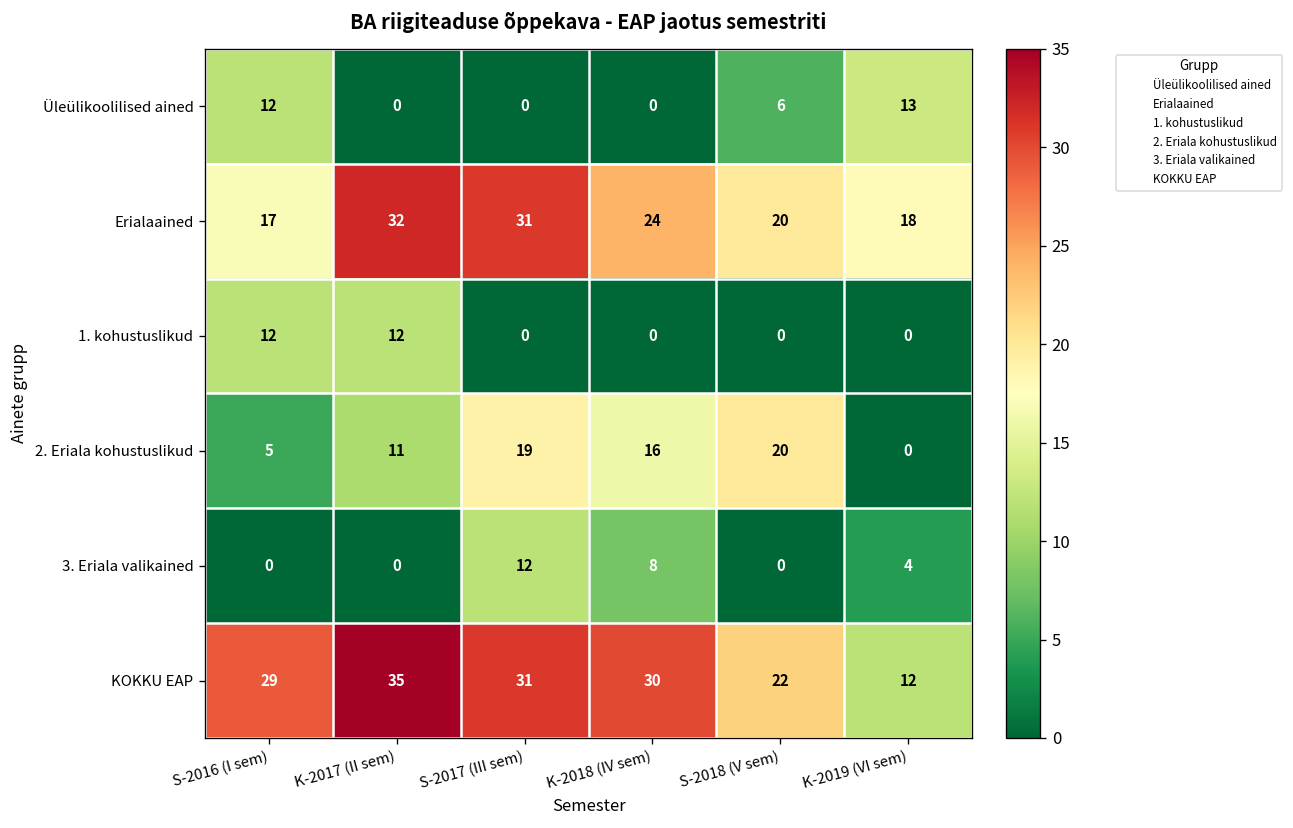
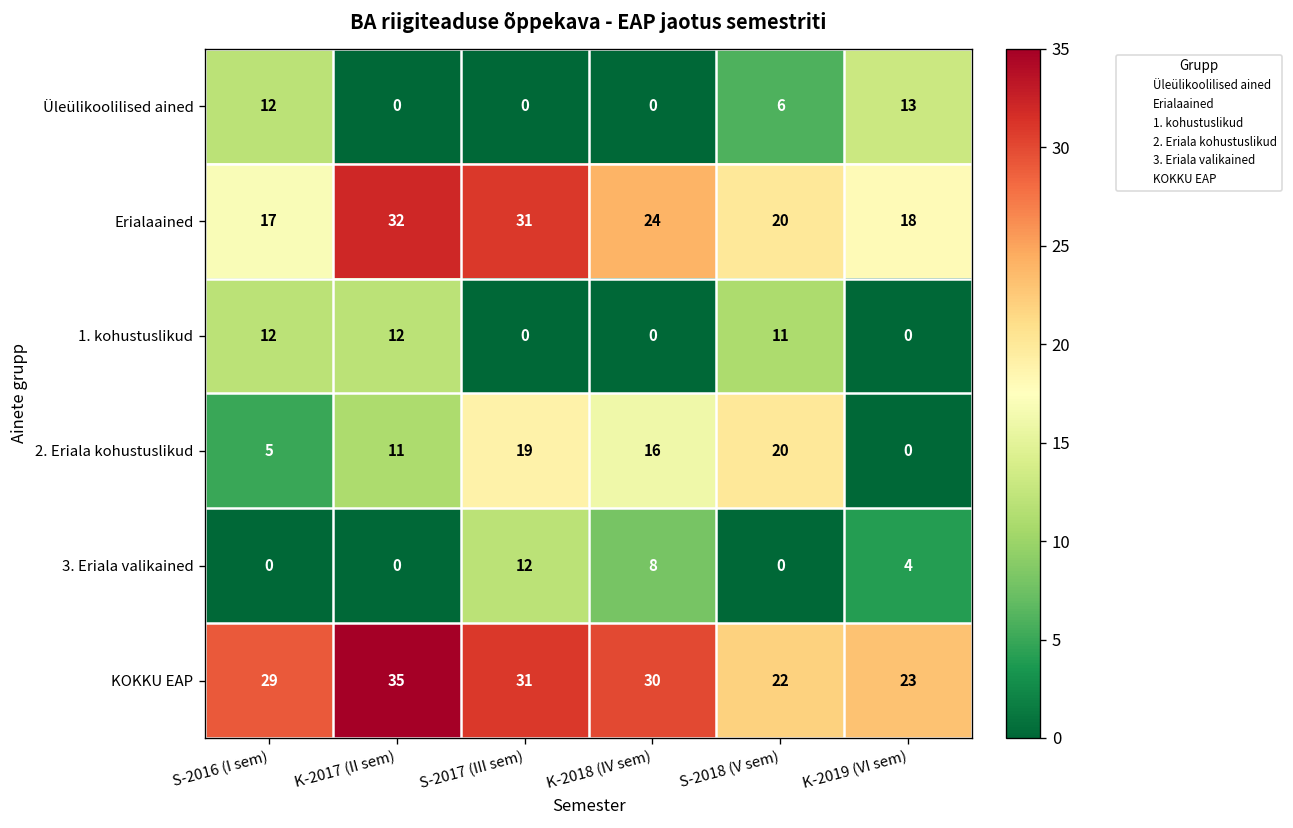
1. kohustuslikud, S-2018 (V sem): 0 -> 11
KOKKU EAP, K-2019 (VI sem): 12 -> 23
